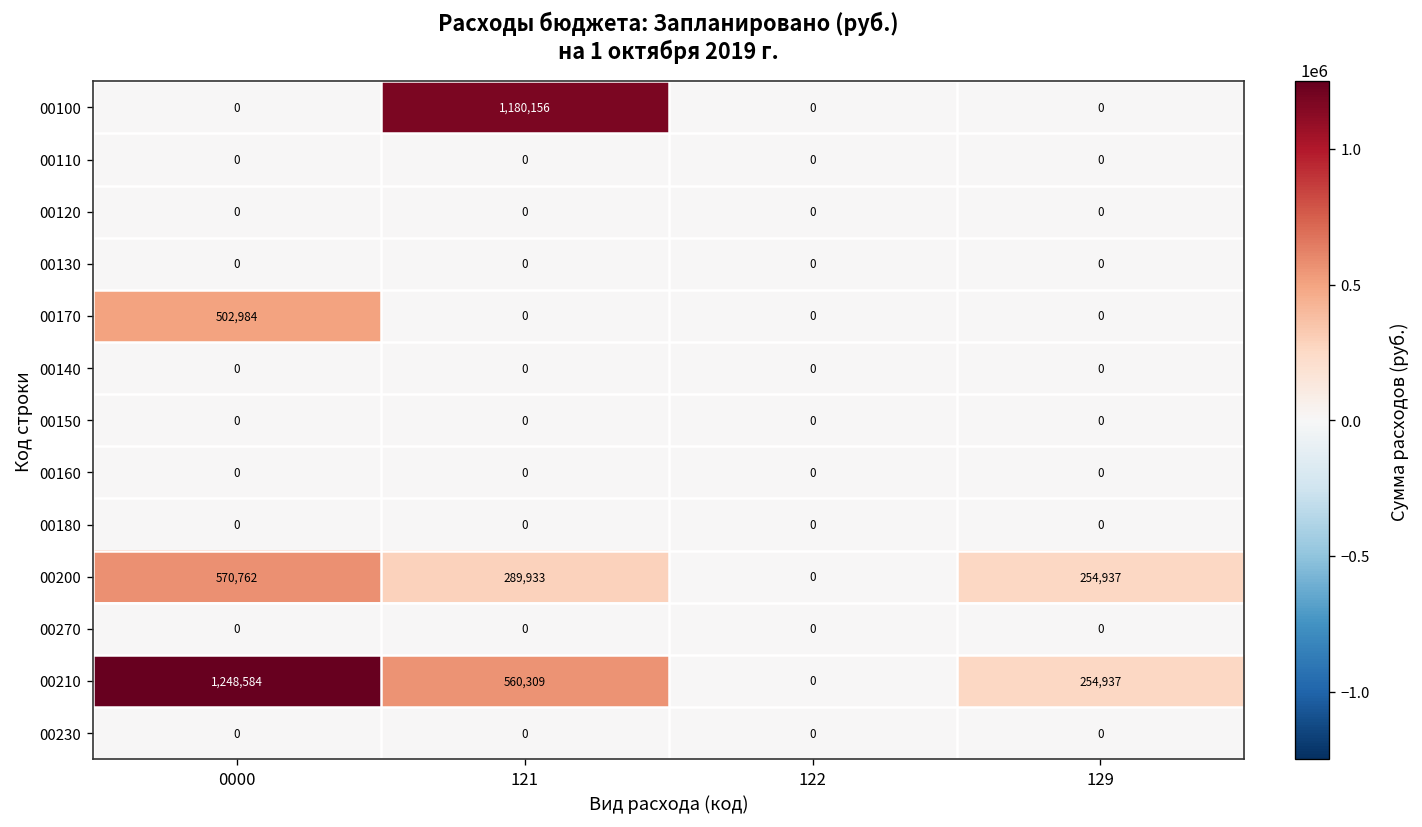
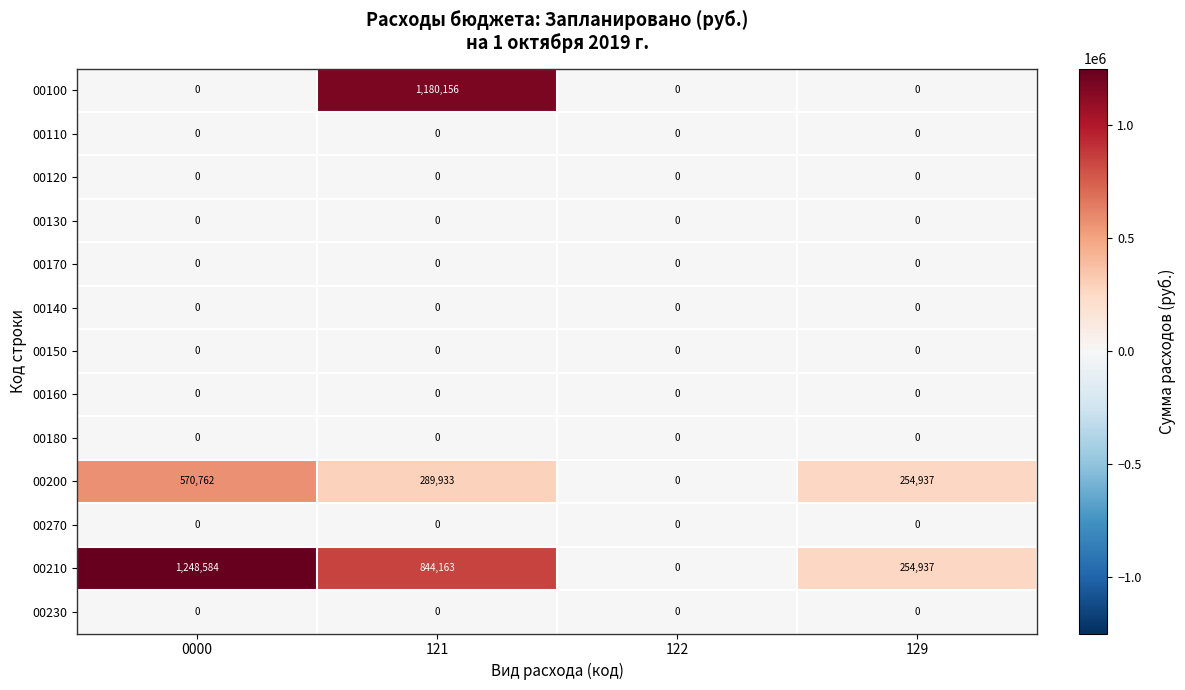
00170, 0000: 502,984 -> 0
00210, 121: 560,309 -> 844,163
